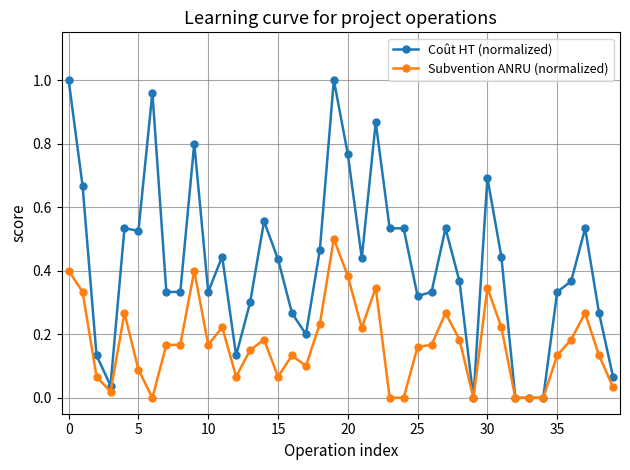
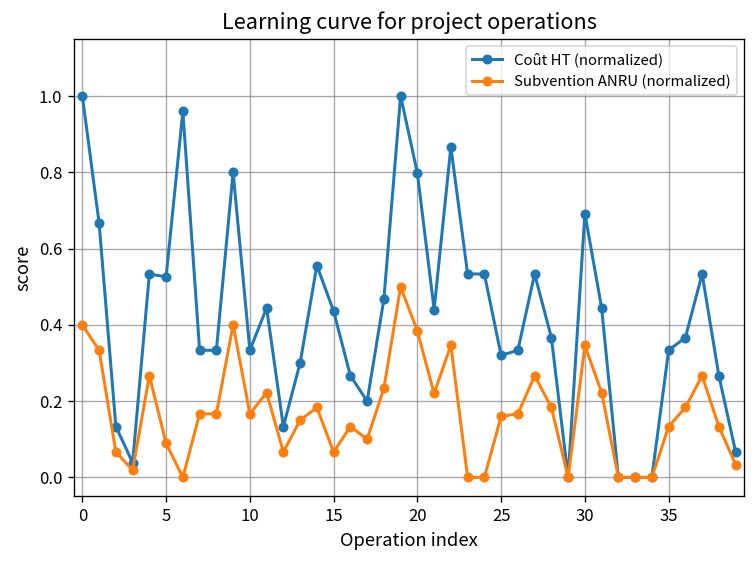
Coût HT (normalized), 20: 0.77 -> 0.80
